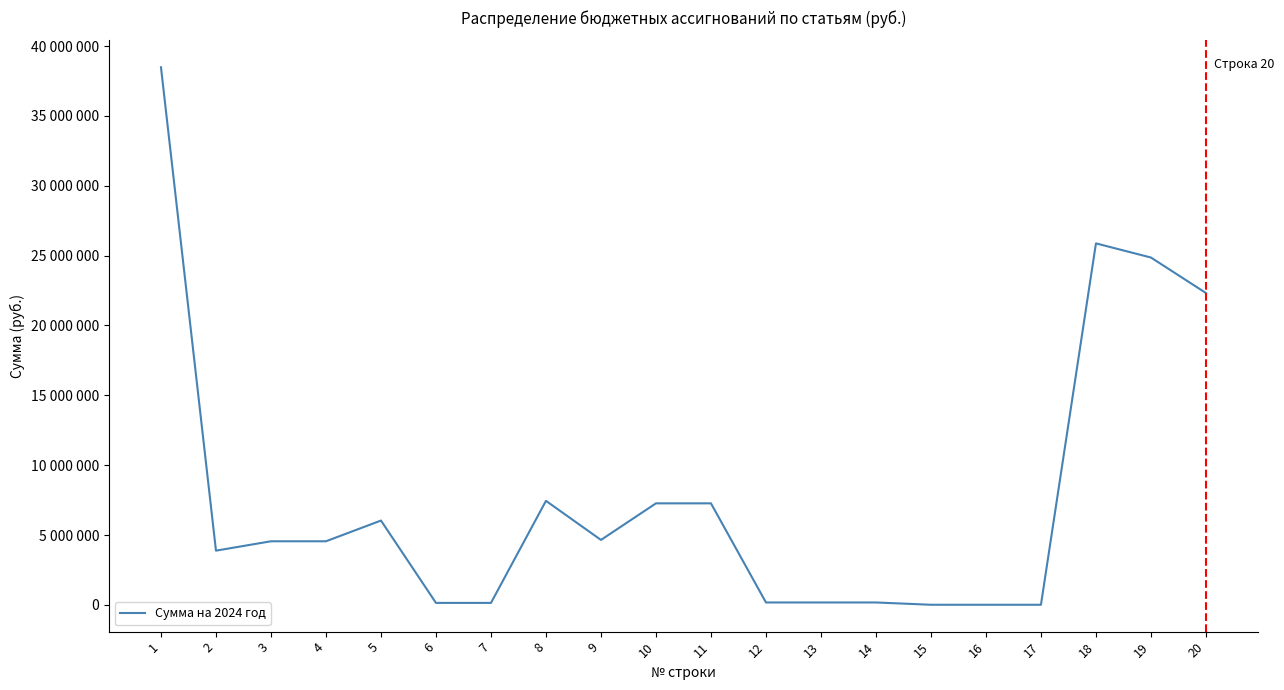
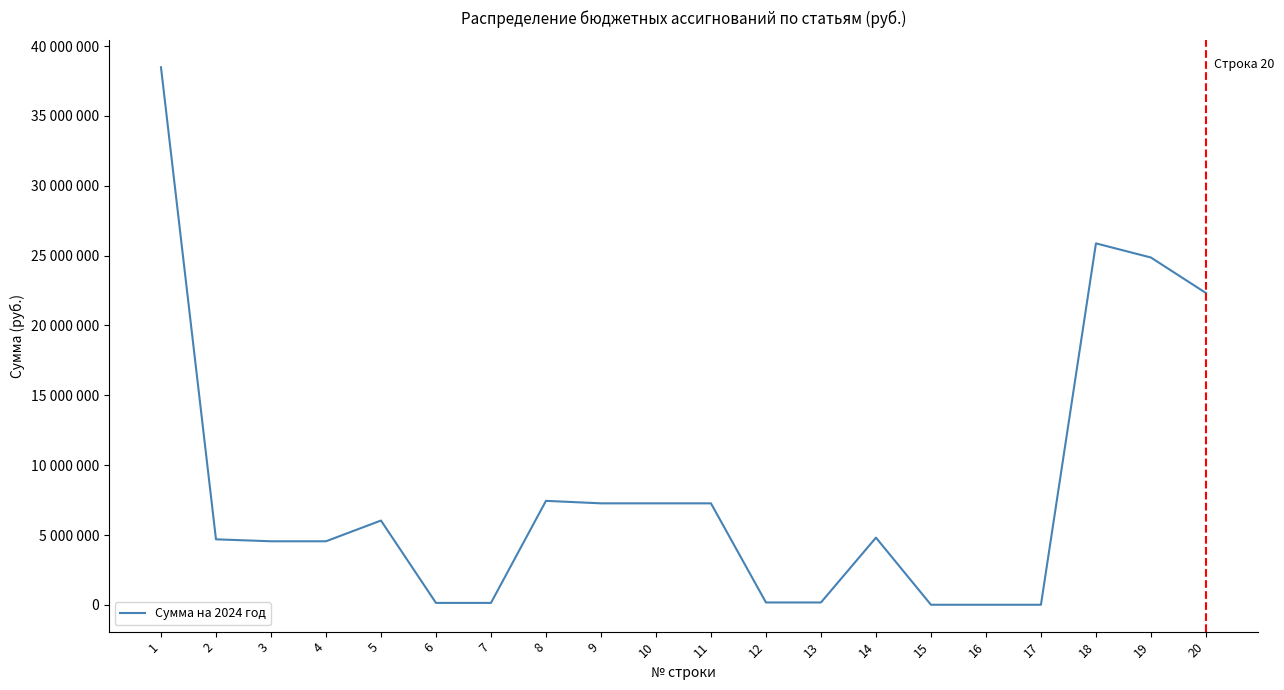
2: 3900000 -> 4700000
9: 4600000 -> 7300000
14: 200000 -> 4800000
